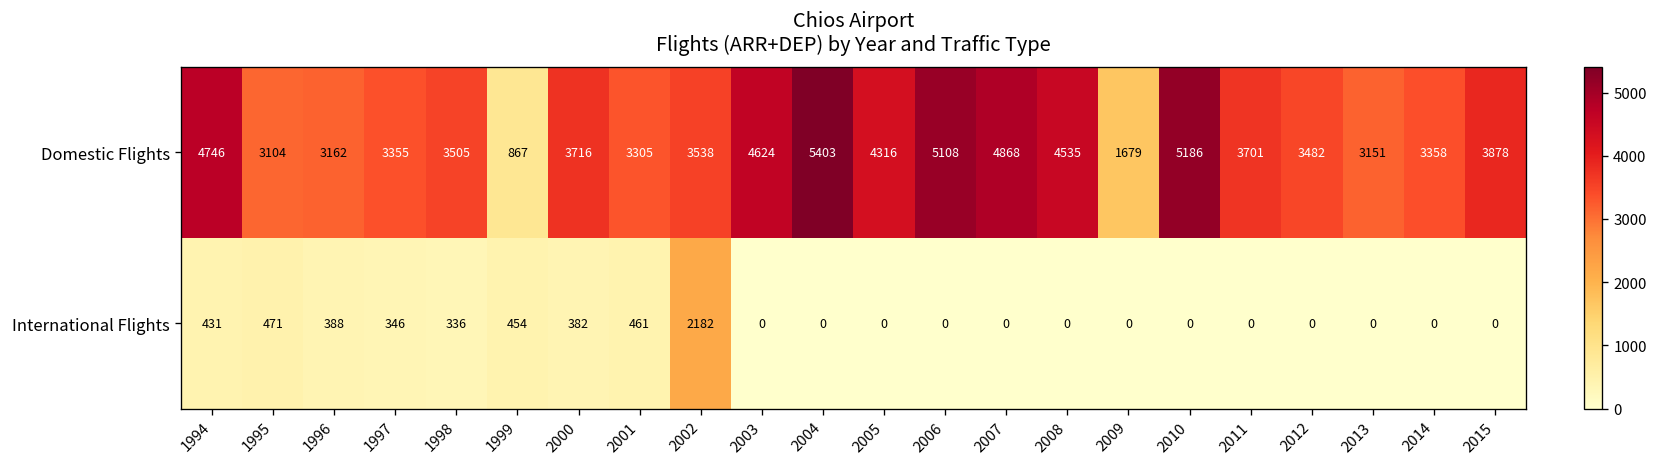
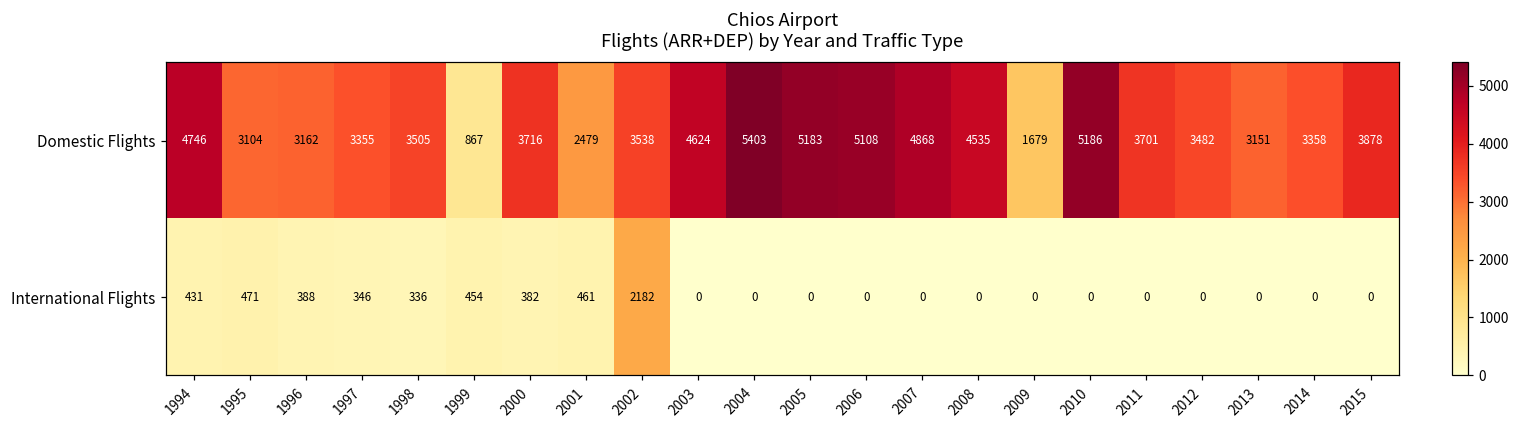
Domestic Flights, 2001: 3305 -> 2479
Domestic Flights, 2005: 4316 -> 5183
